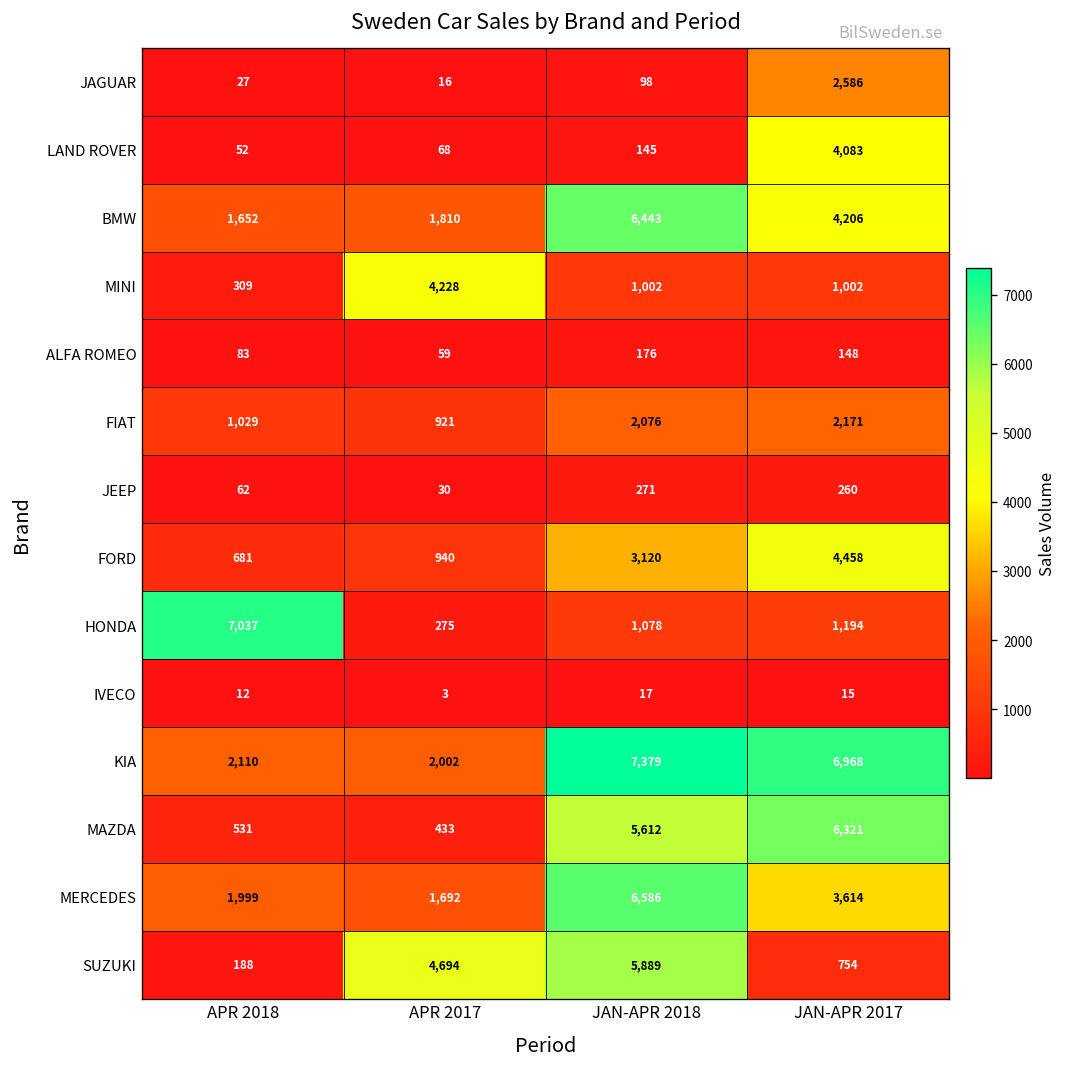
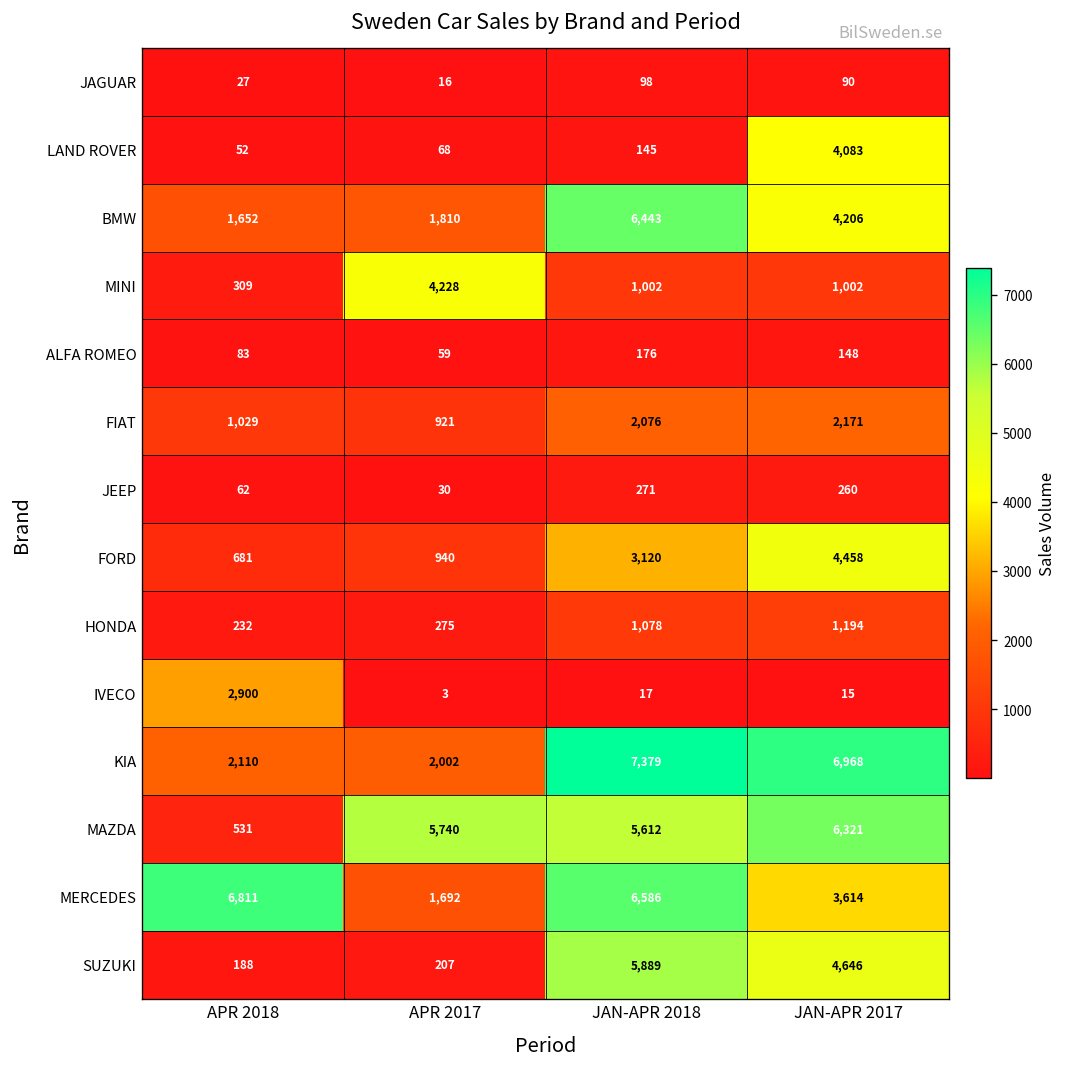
JAGUAR, JAN-APR 2017: 2,586 -> 90
HONDA, APR 2018: 7,037 -> 232
IVECO, APR 2018: 12 -> 2,900
MAZDA, APR 2017: 433 -> 5,740
MERCEDES, APR 2018: 1,999 -> 6,811
SUZUKI, APR 2017: 4,694 -> 207
SUZUKI, JAN-APR 2017: 754 -> 4,646
